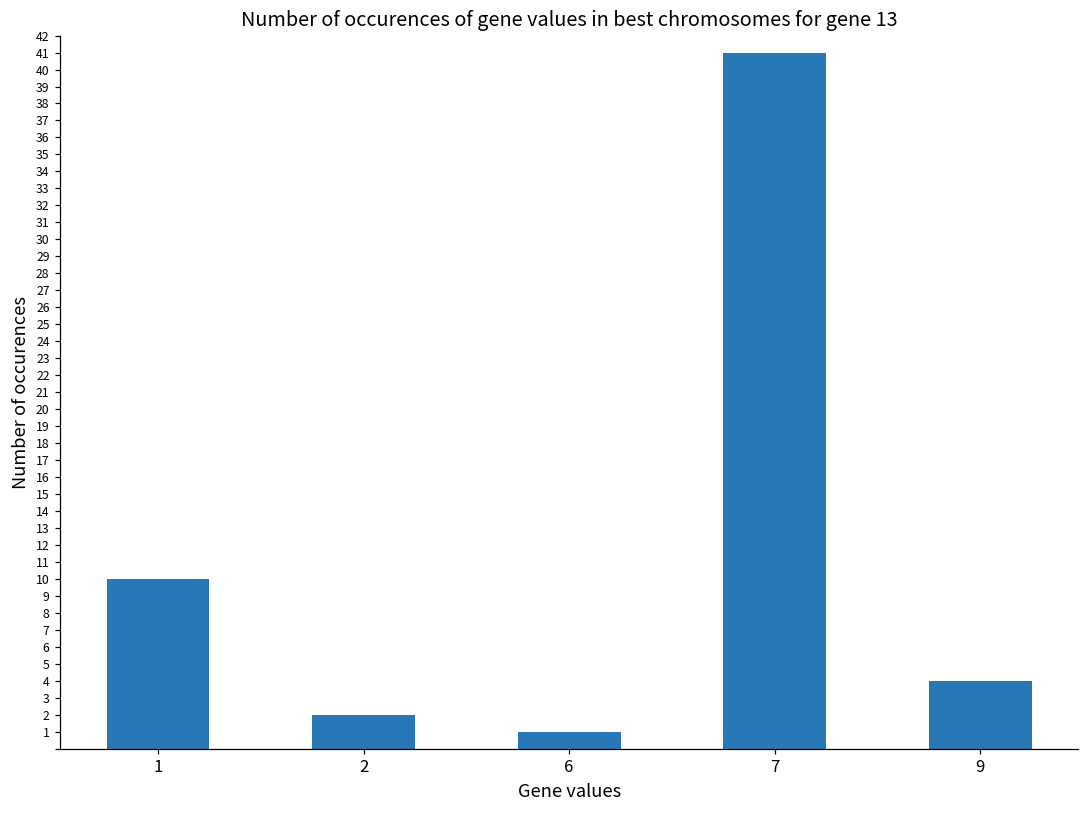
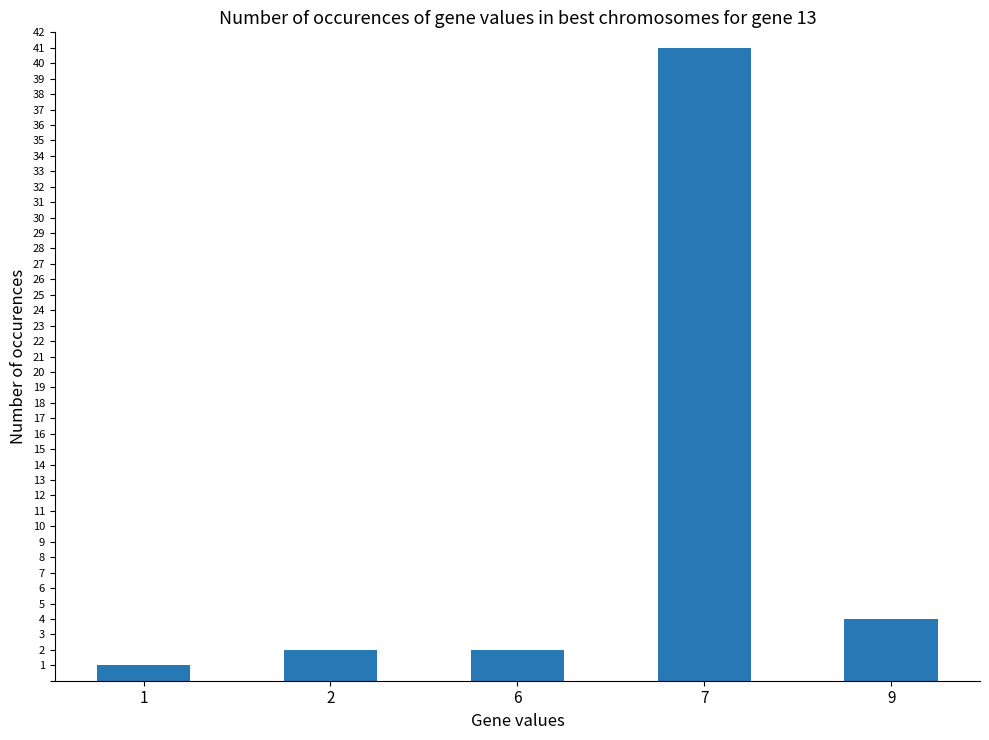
1: 10 -> 1
6: 1 -> 2
